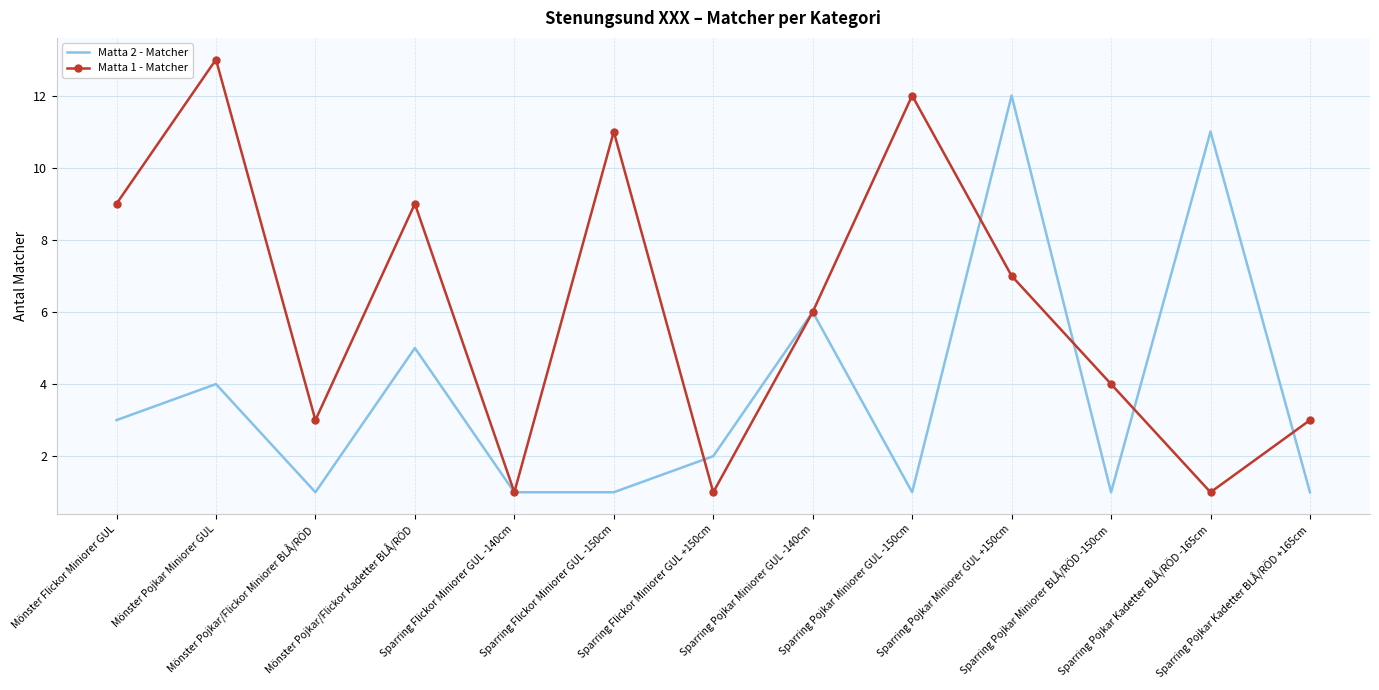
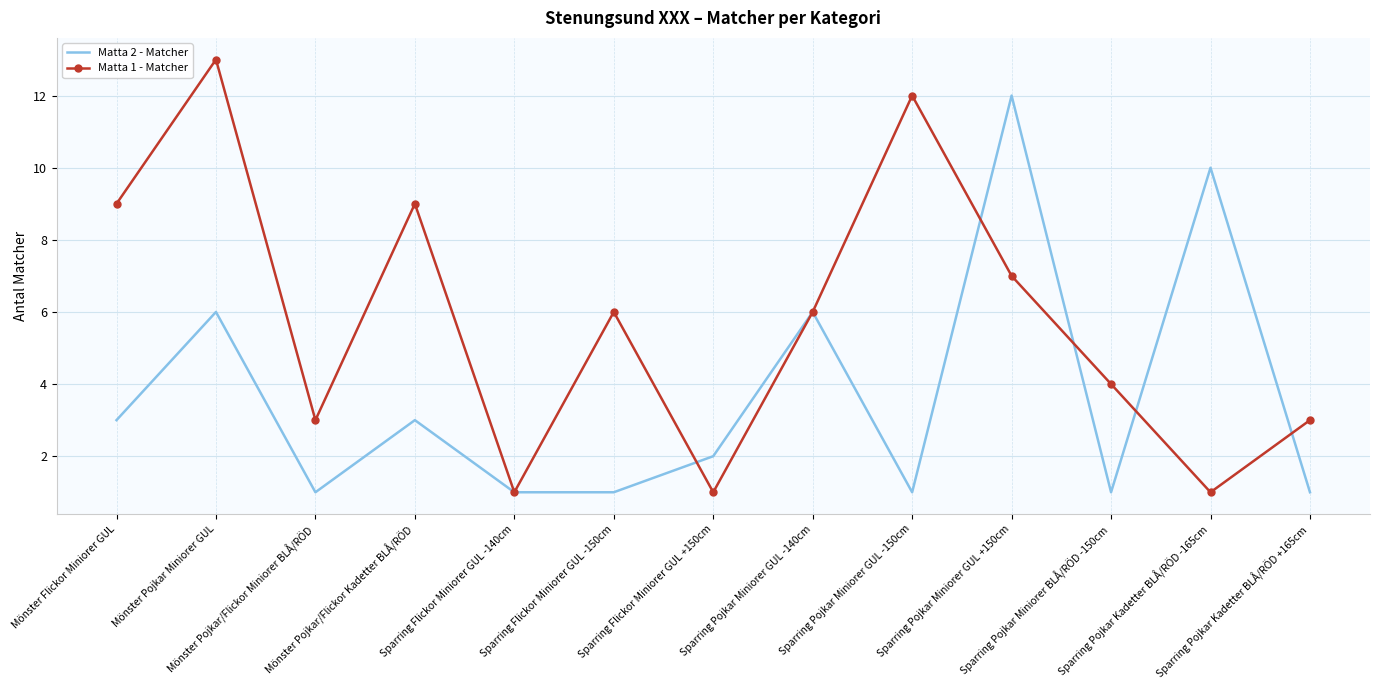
Matta 2 - Matcher, Mönster Pojkar Miniorer GUL: 4 -> 6
Matta 2 - Matcher, Mönster Pojkar/Flickor Kadetter BLÅ/RÖD: 5 -> 3
Matta 1 - Matcher, Sparring Flickor Miniorer GUL -150cm: 11 -> 6
Matta 2 - Matcher, Sparring Pojkar Kadetter BLÅ/RÖD -165cm: 11 -> 10
